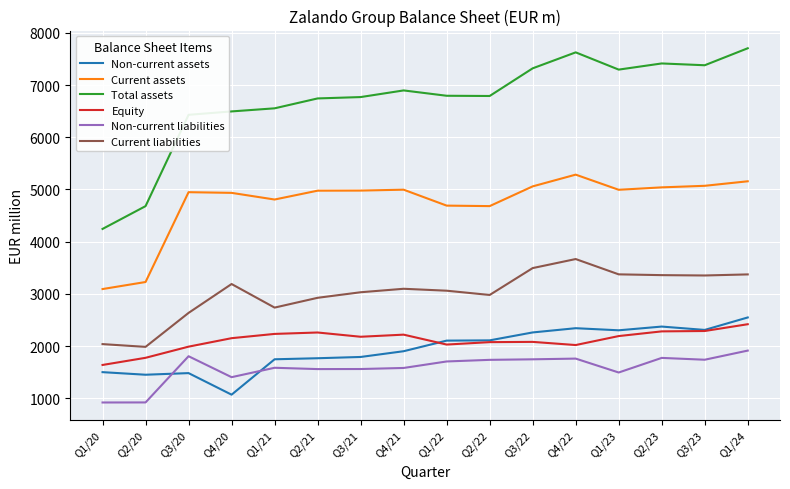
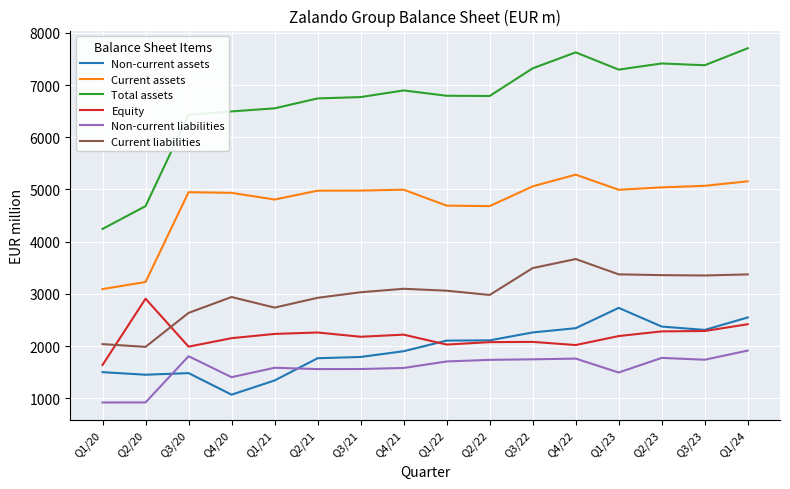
Equity, Q2/20: 1800 -> 2900
Current liabilities, Q4/20: 3200 -> 2900
Non-current assets, Q1/21: 1700 -> 1300
Non-current assets, Q1/23: 2300 -> 2700
